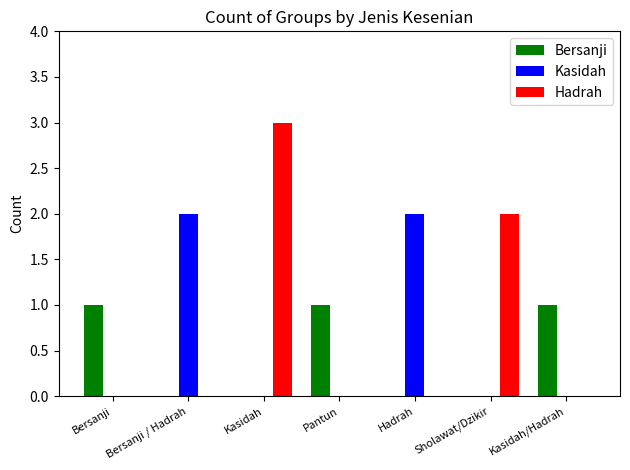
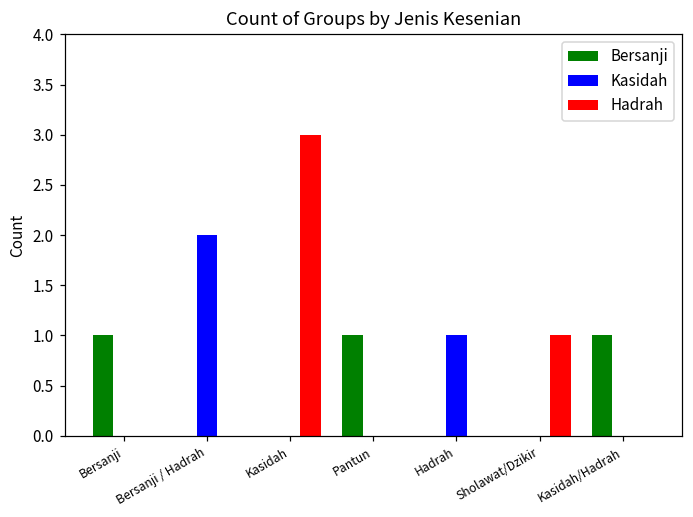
Kasidah, Hadrah: 2 -> 1
Hadrah, Sholawat/Dzikir: 2 -> 1
